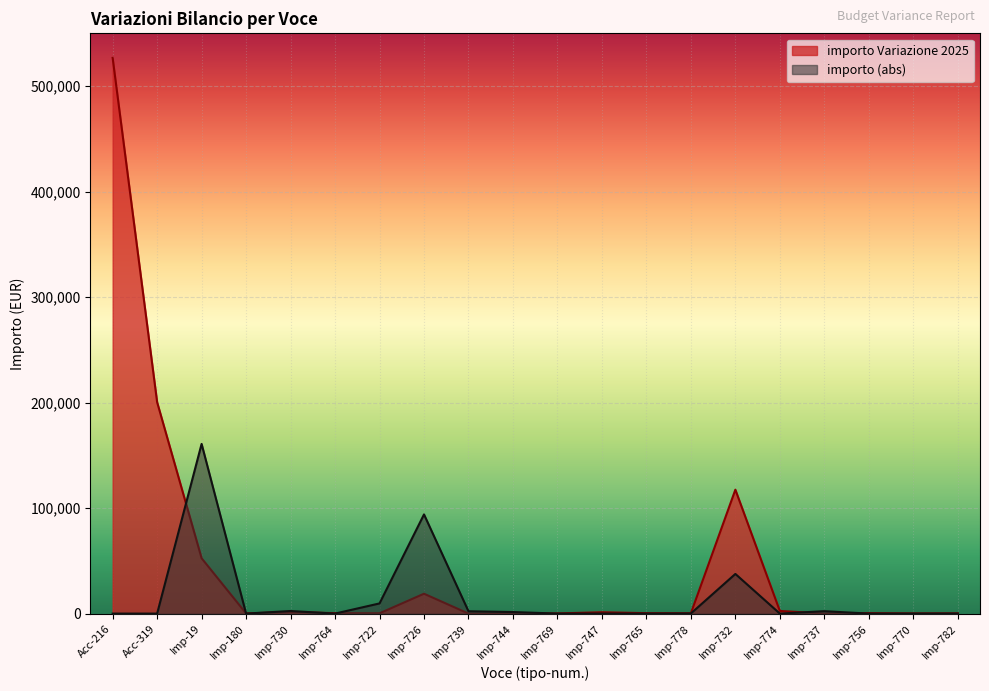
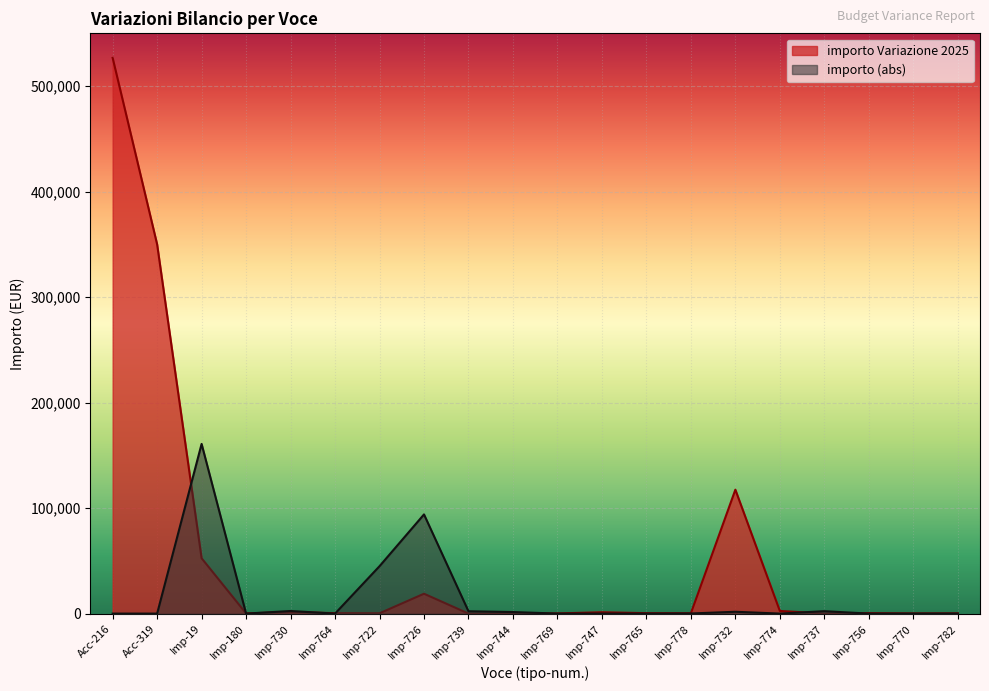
importo Variazione 2025, Acc-319: 200,000 -> 350,000
importo (abs), Imp-722: 10,000 -> 45,000
importo (abs), Imp-732: 38,000 -> 2,000
